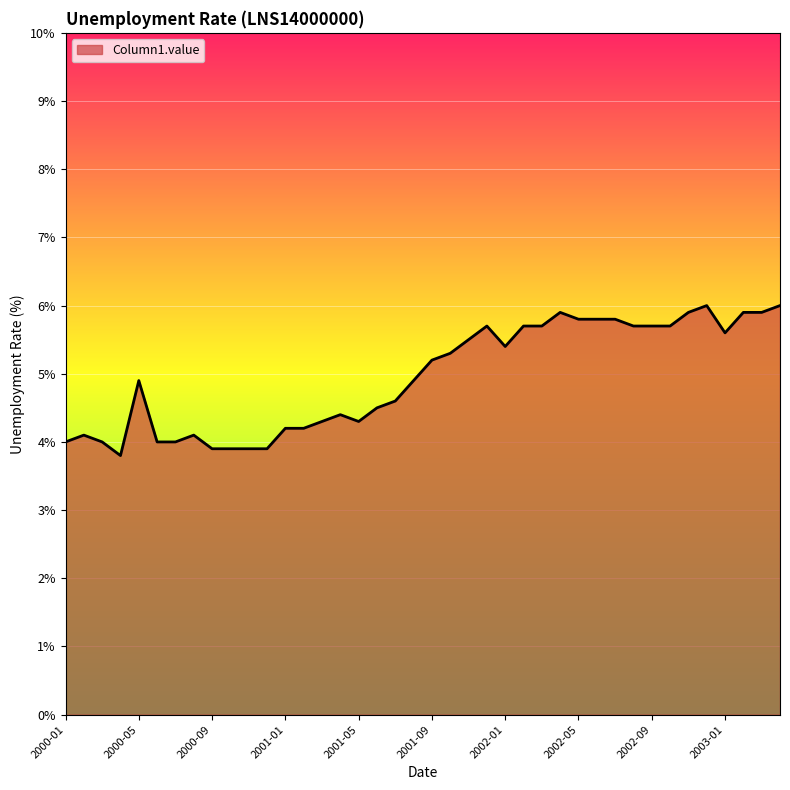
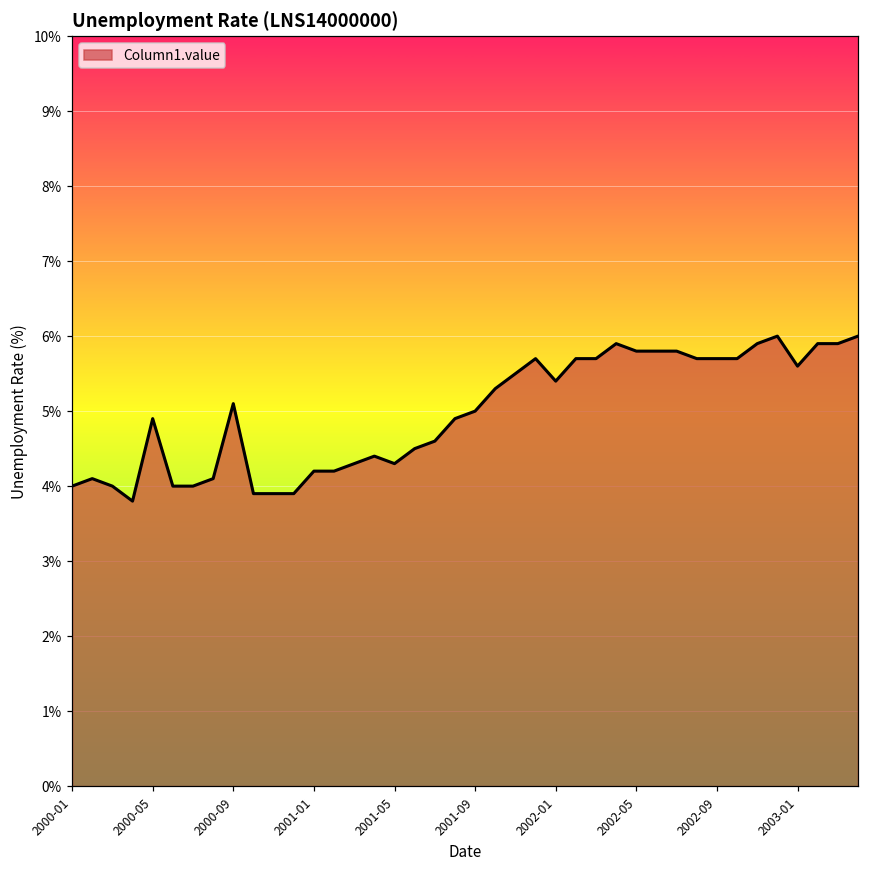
2000-09: 3.9% -> 5.1%
2001-09: 5.2% -> 5.0%
